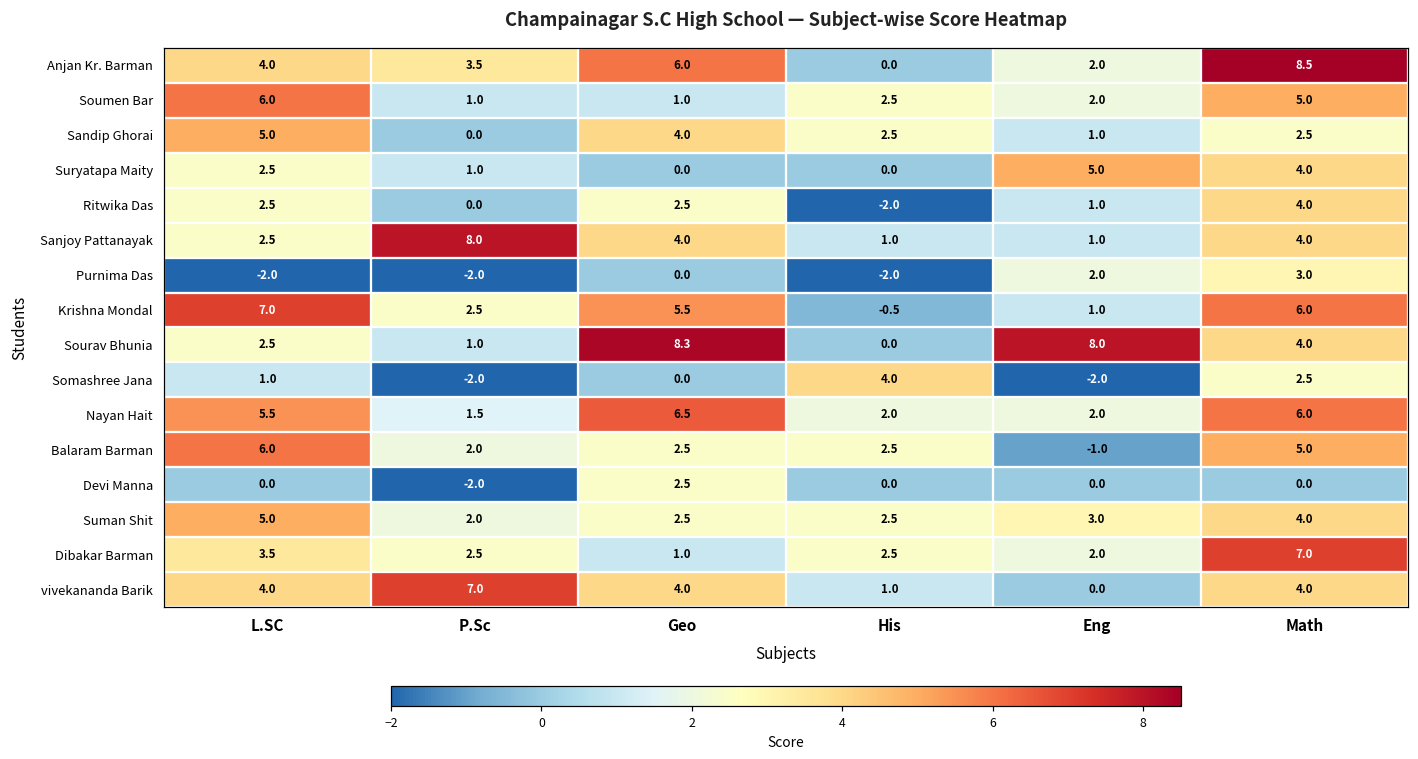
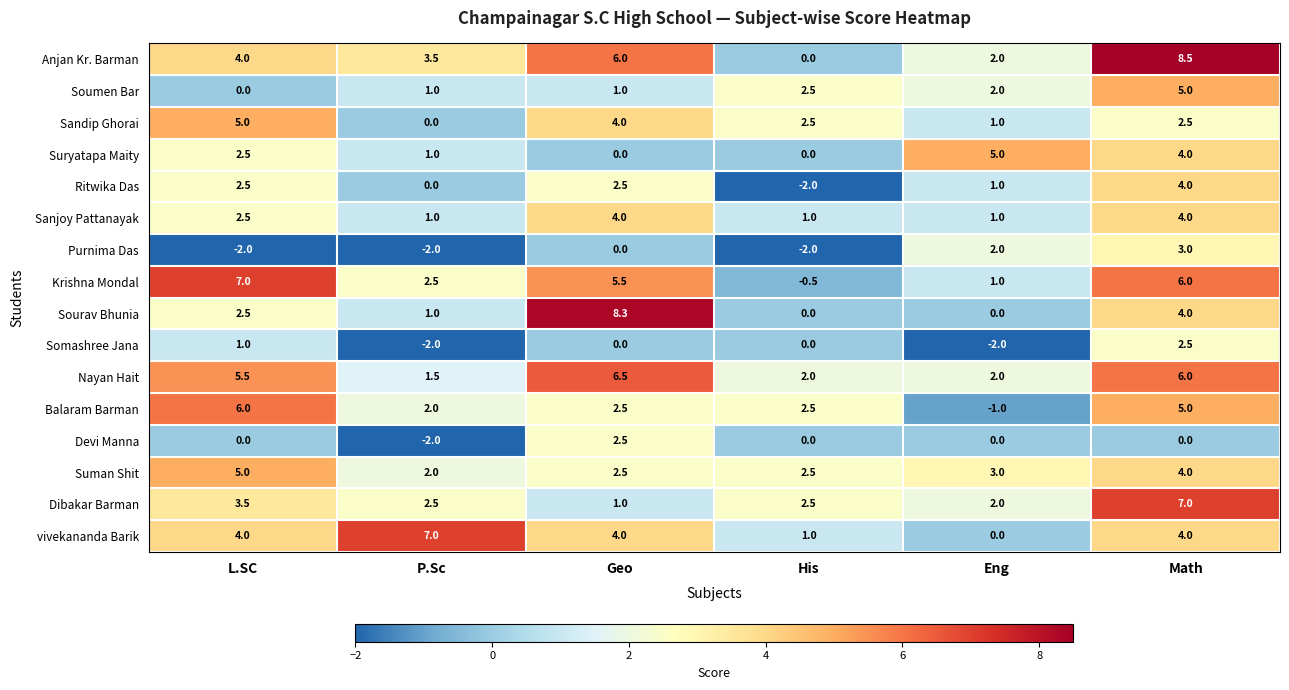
Soumen Bar, L.SC: 6.0 -> 0.0
Sanjoy Pattanayak, P.Sc: 8.0 -> 1.0
Sourav Bhunia, Eng: 8.0 -> 0.0
Somashree Jana, His: 4.0 -> 0.0
